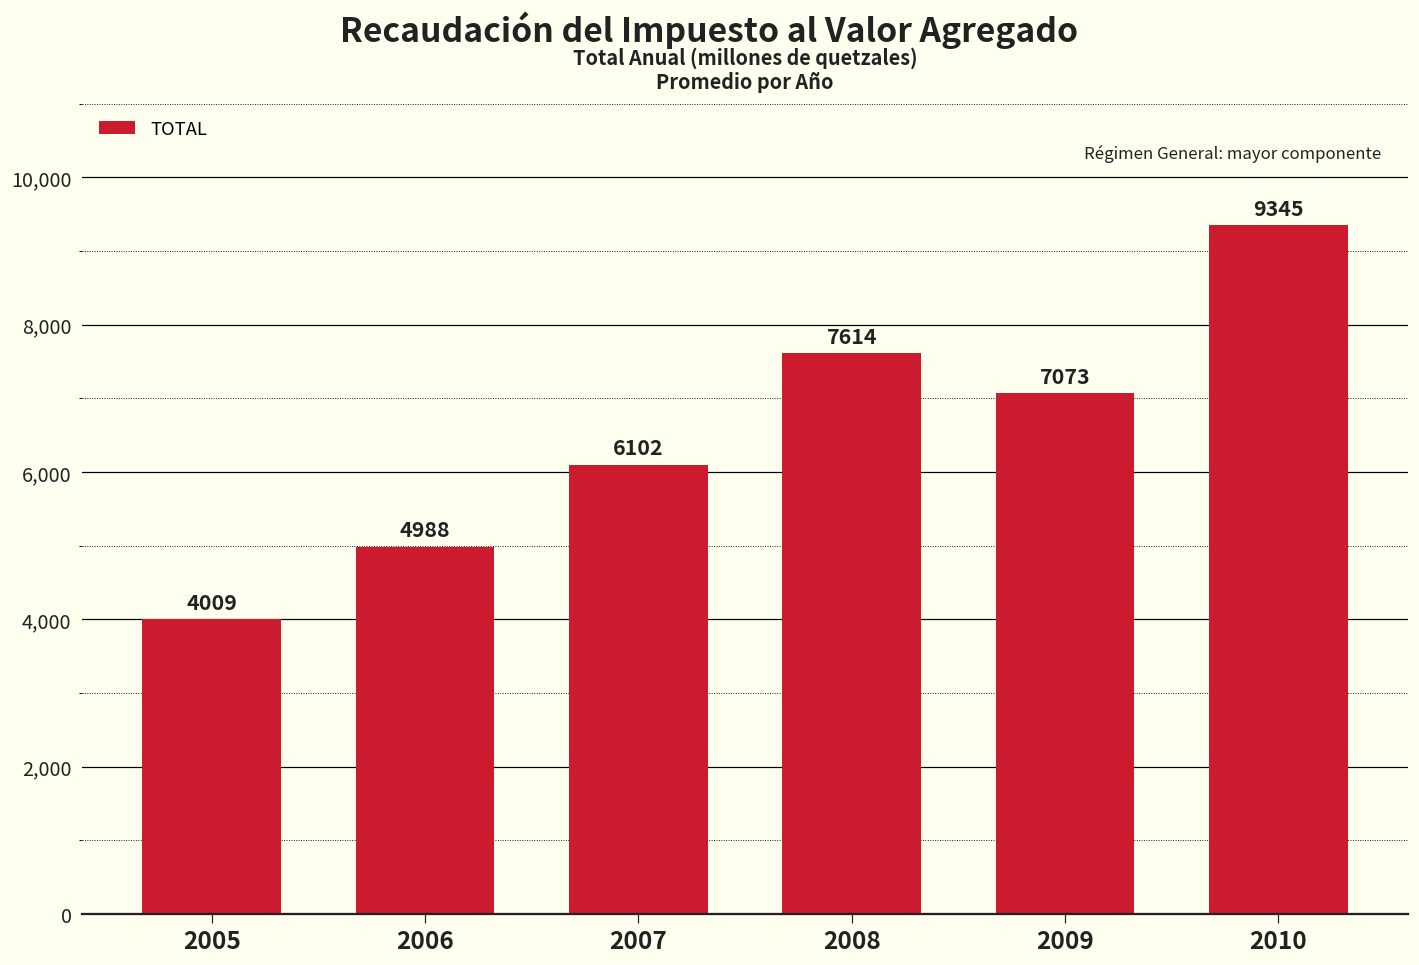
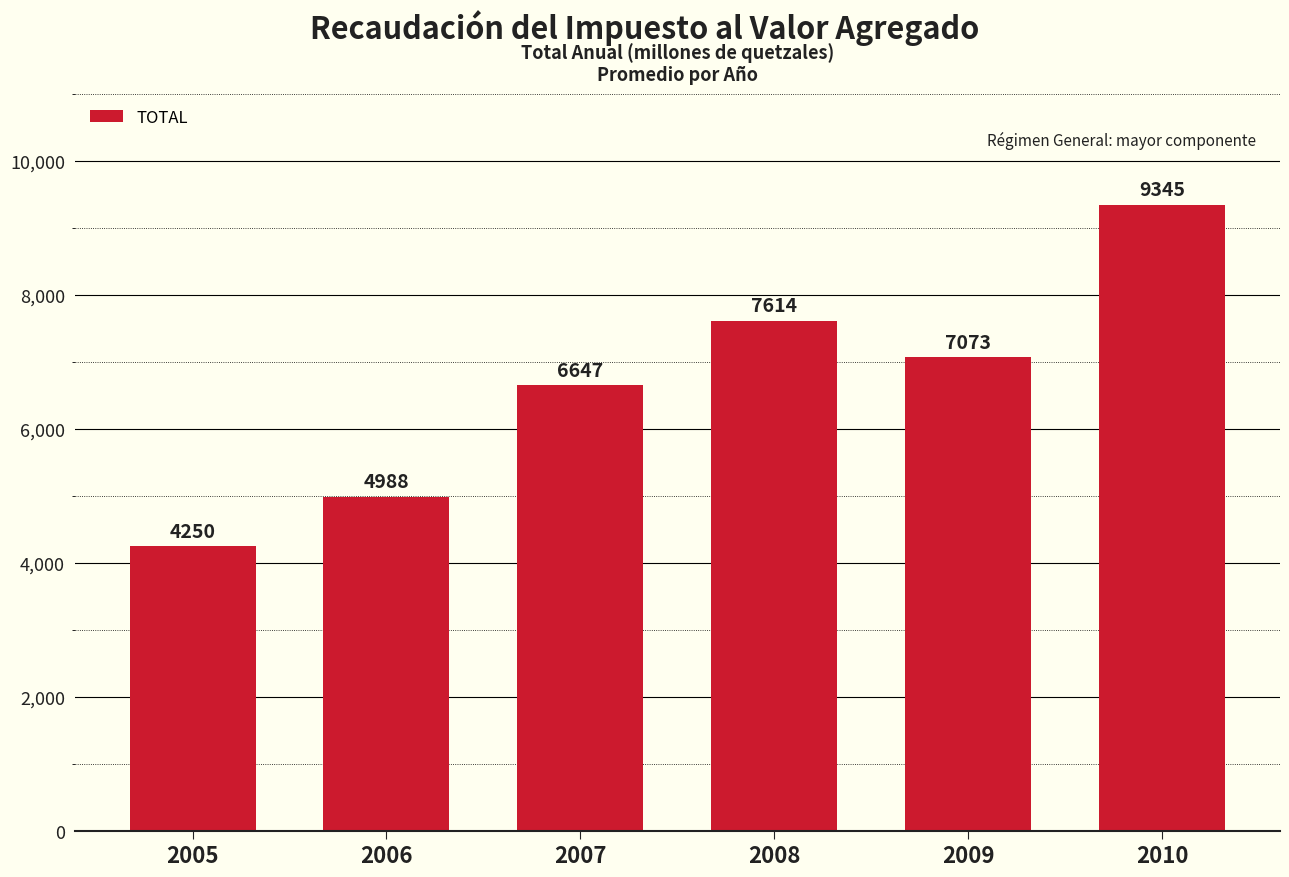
2005: 4009 -> 4250
2007: 6102 -> 6647
